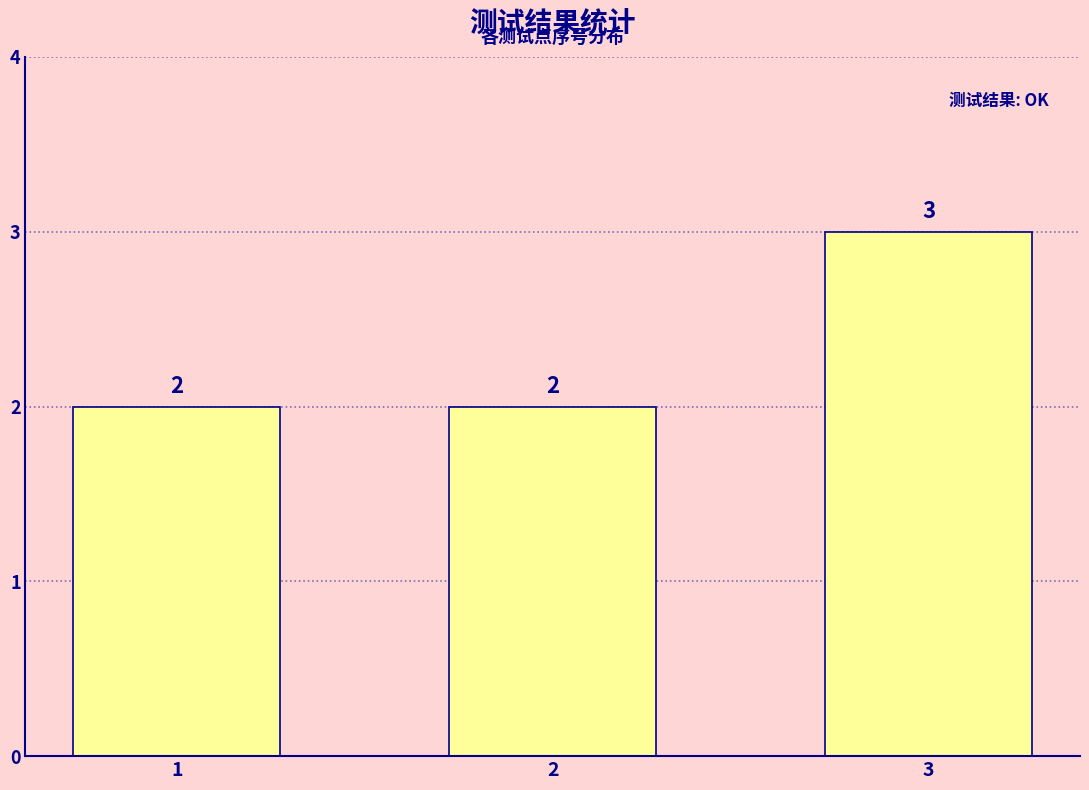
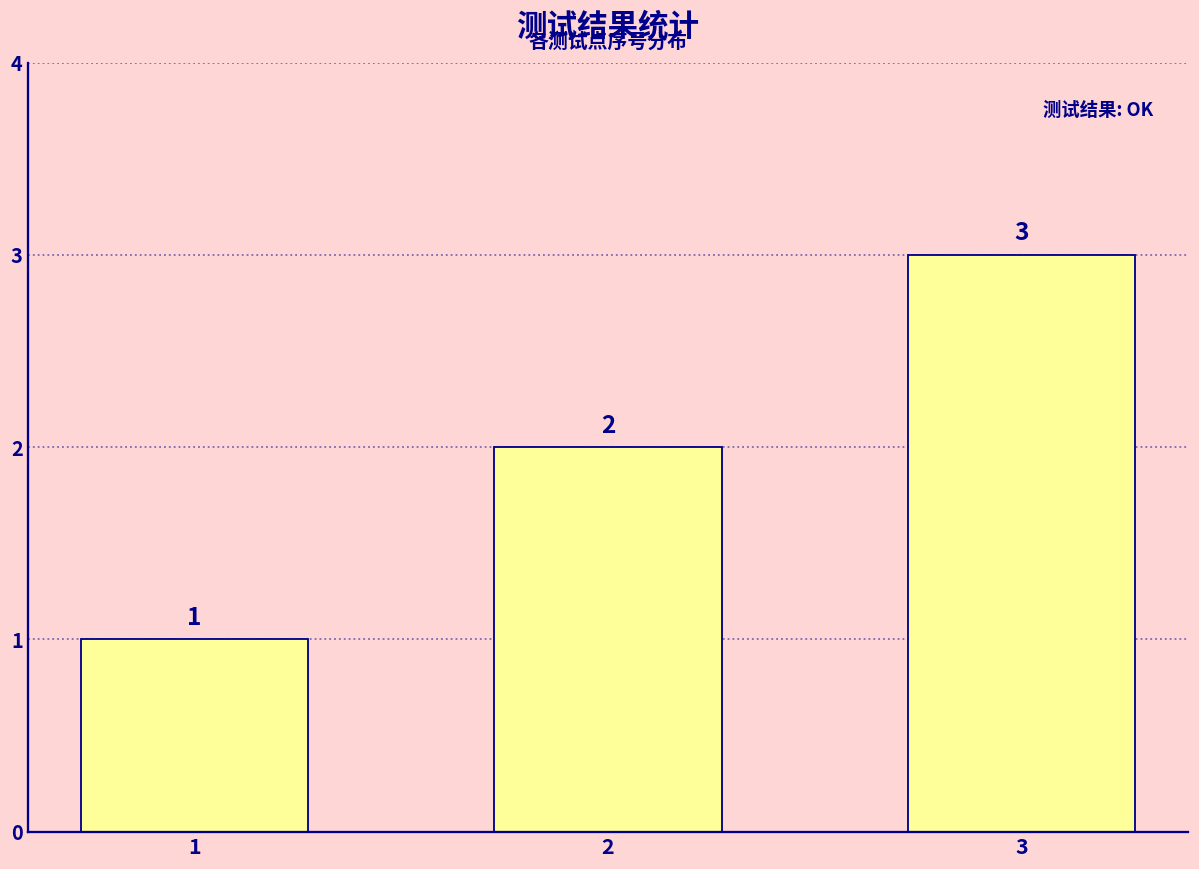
1: 2 -> 1
